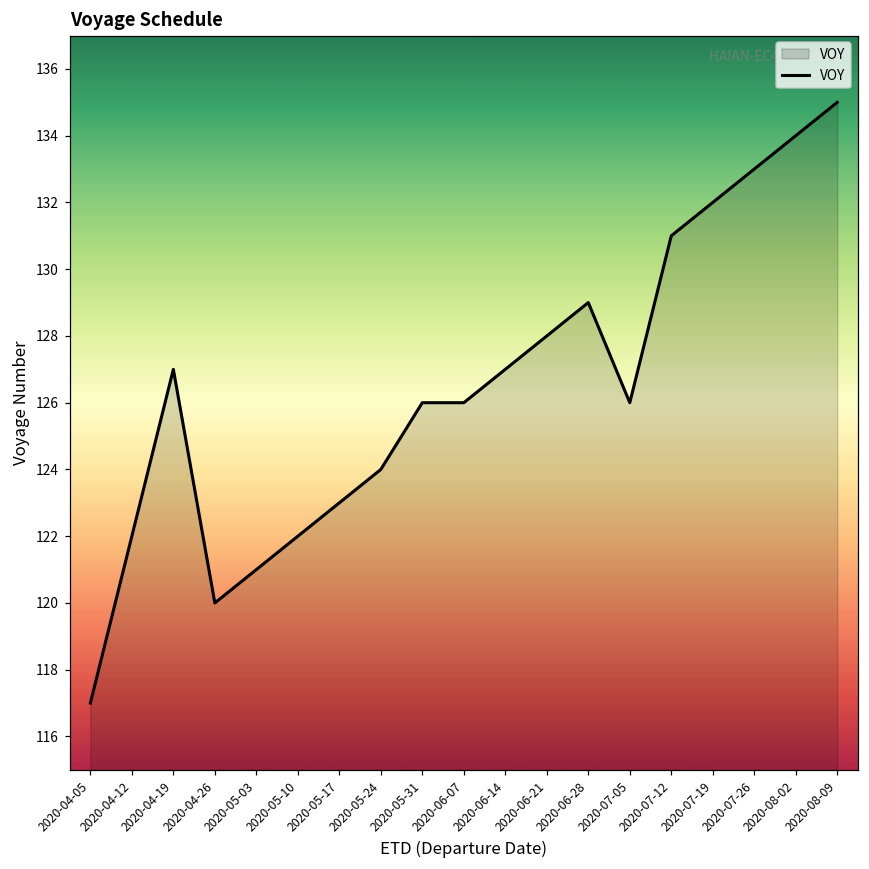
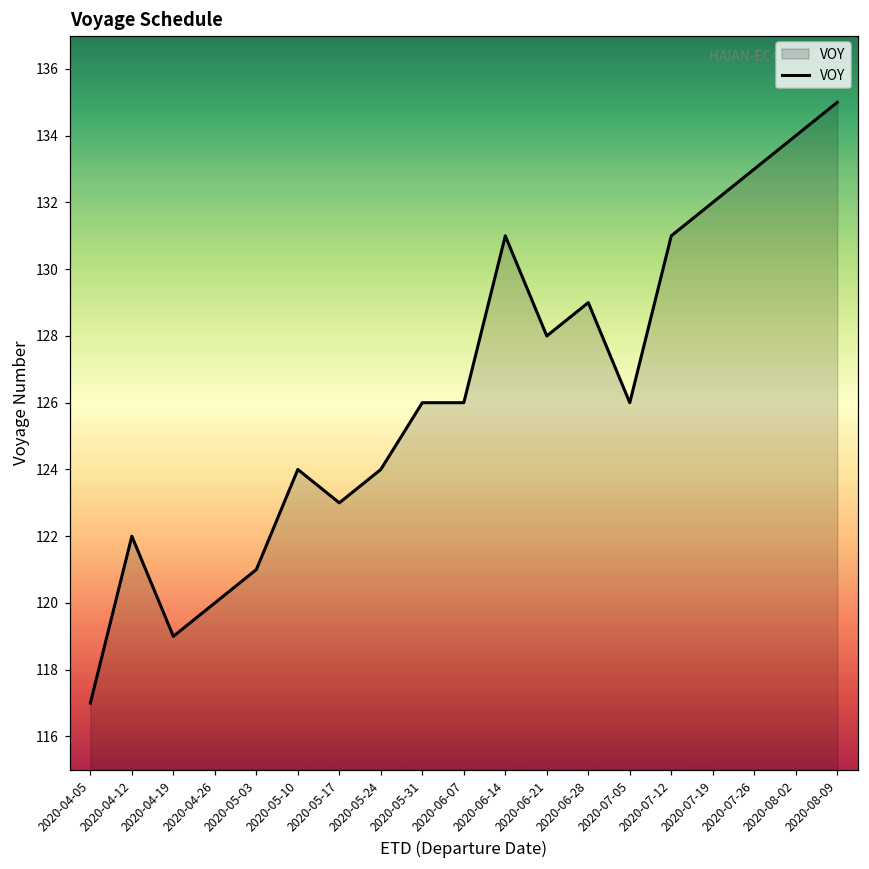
2020-04-19: 127 -> 119
2020-05-10: 122 -> 124
2020-06-14: 127 -> 131
